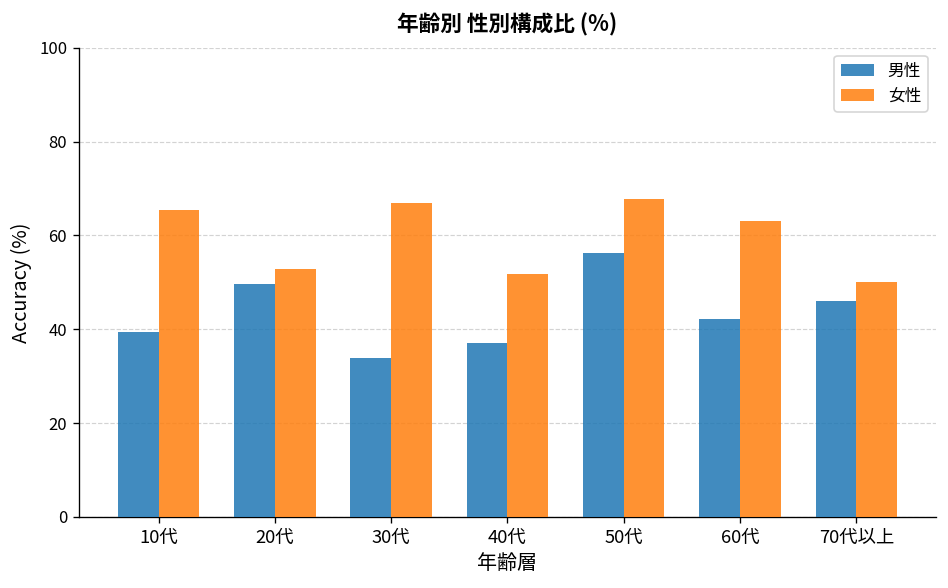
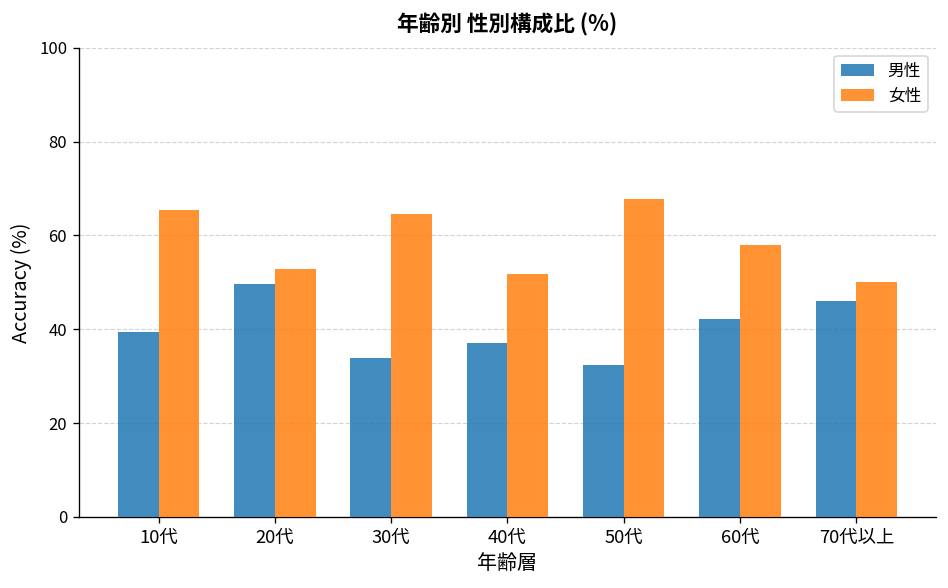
女性, 30代: 67 -> 65
男性, 50代: 56 -> 32
女性, 60代: 63 -> 58
